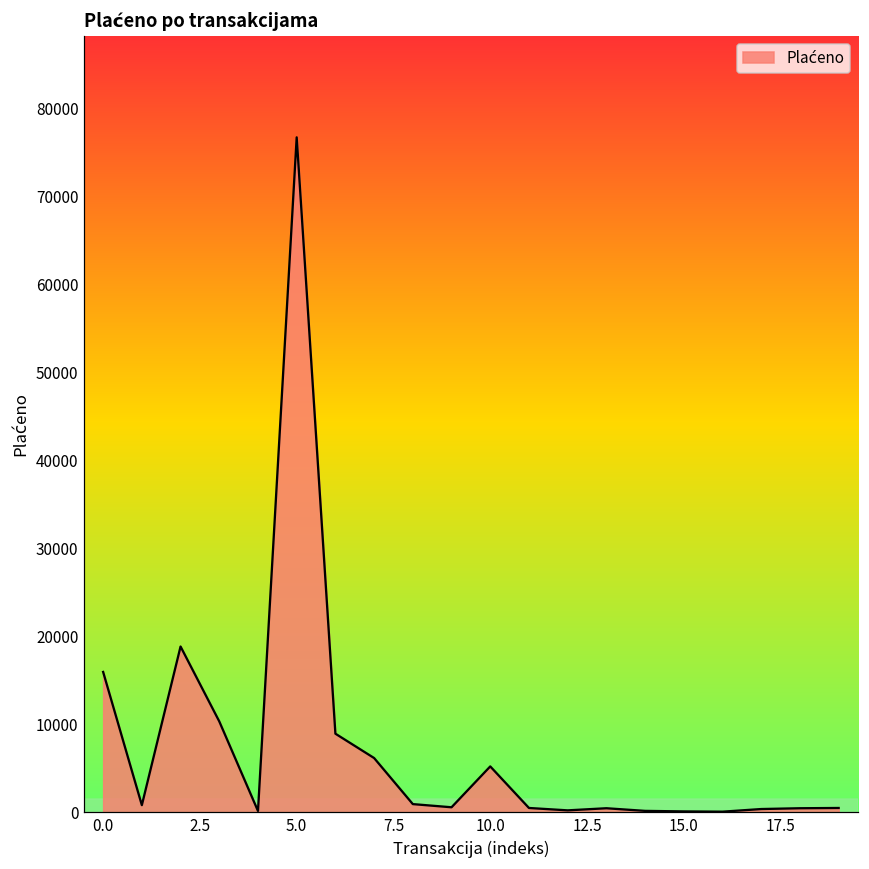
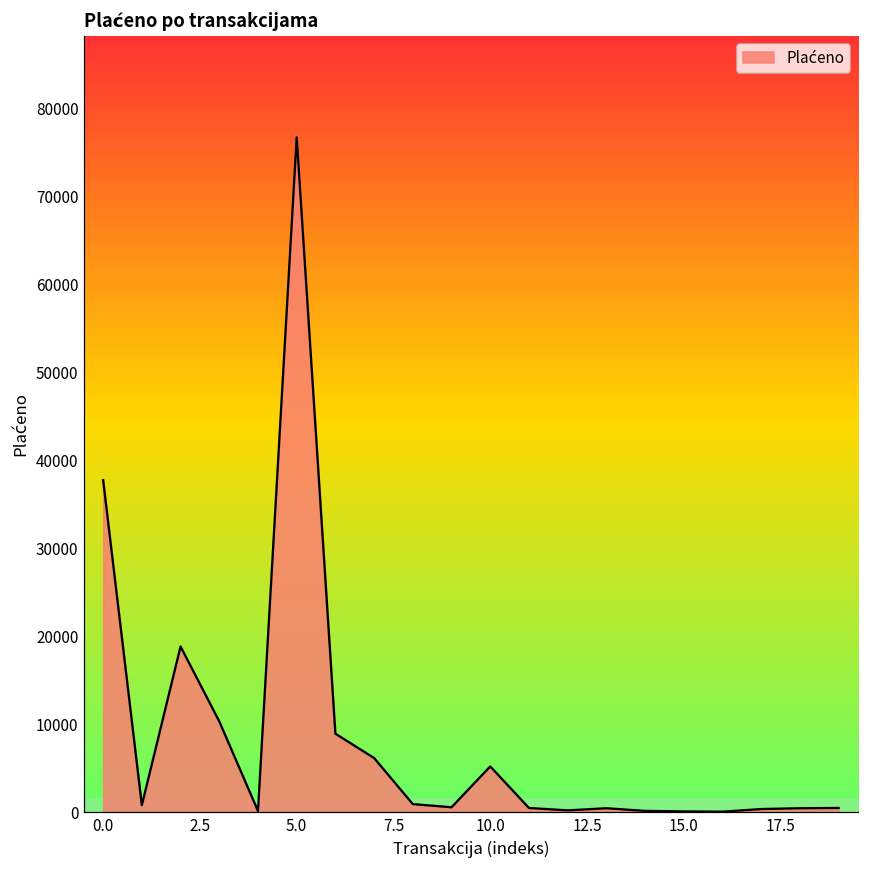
0.0: 16000 -> 38000
